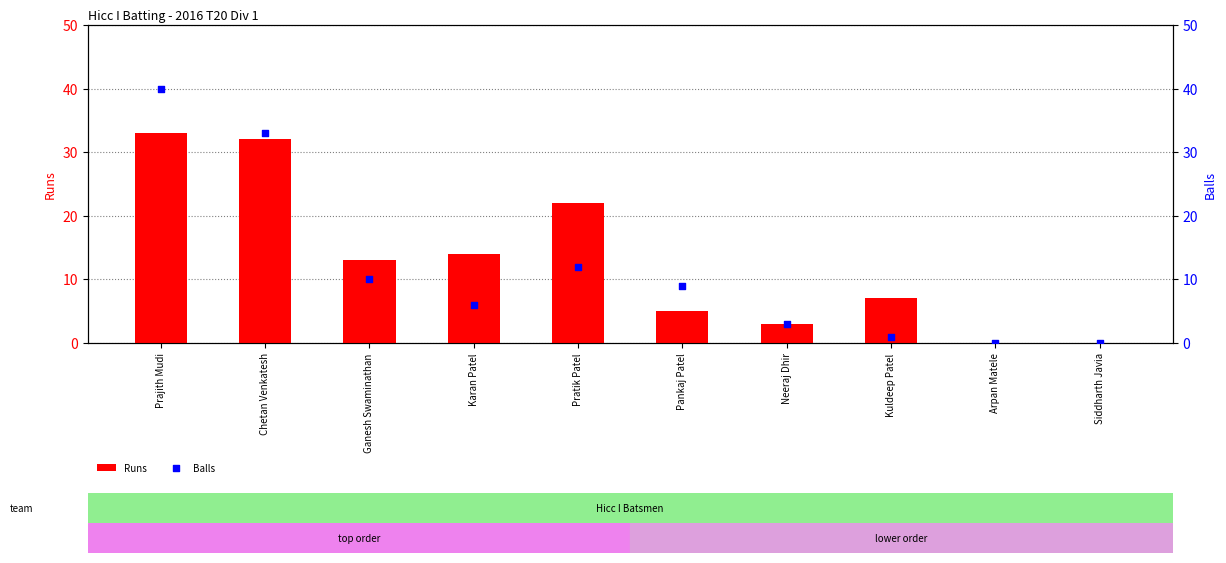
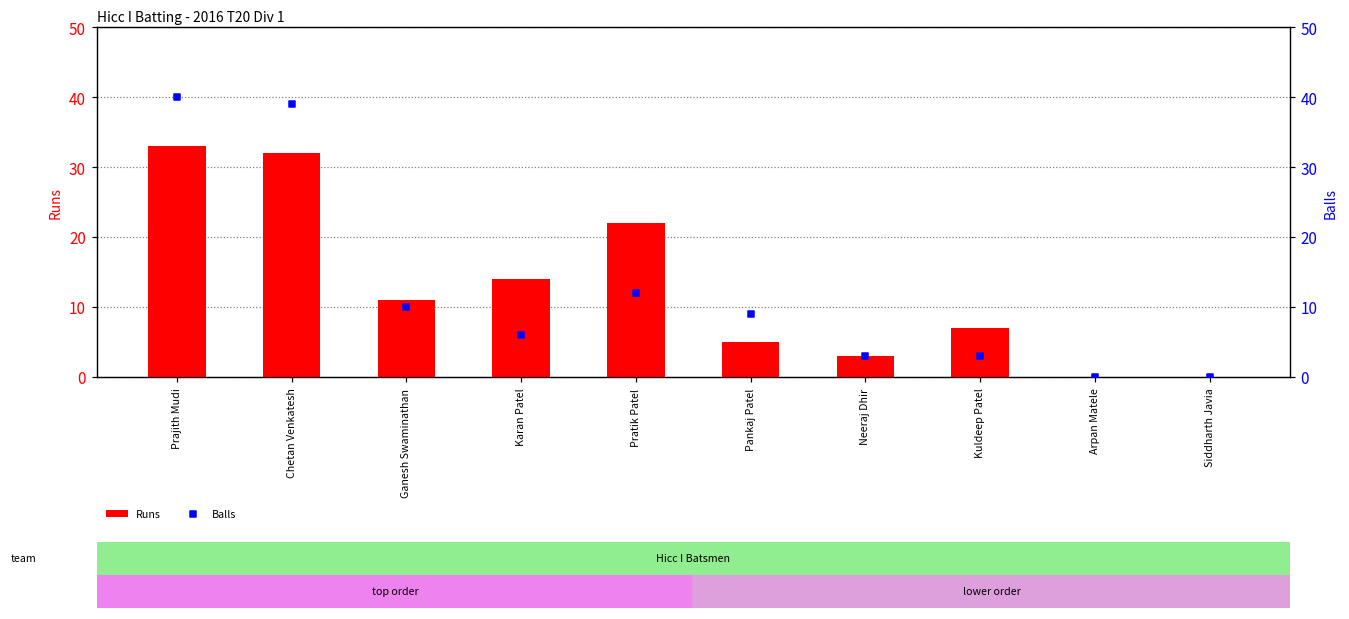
Runs, Ganesh Swaminathan: 13 -> 11
Balls, Chetan Venkatesh: 33 -> 39
Balls, Kuldeep Patel: 1 -> 3
